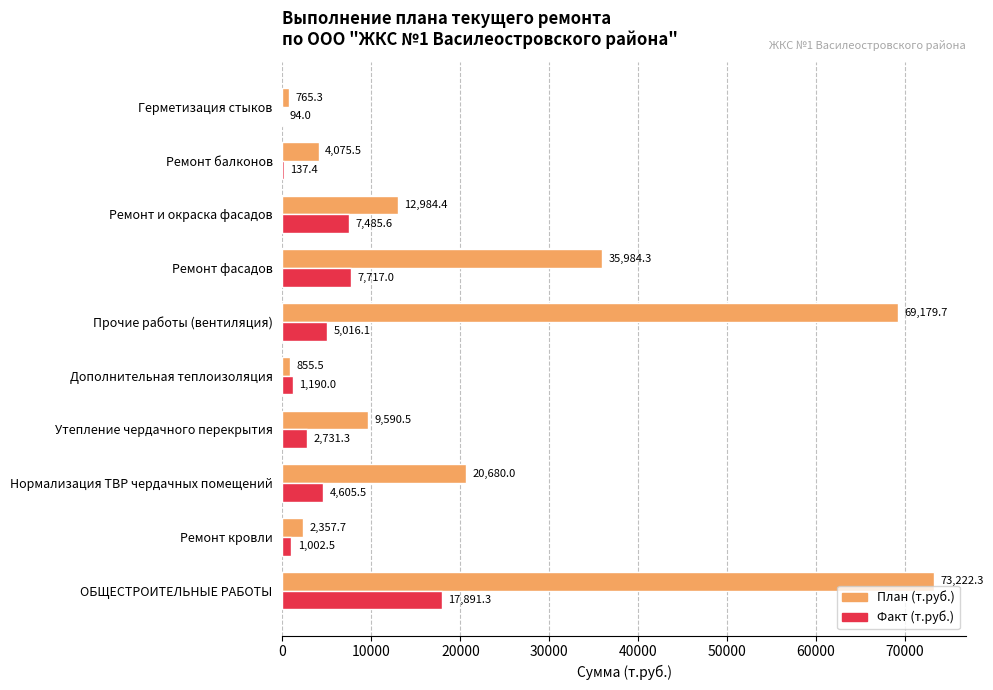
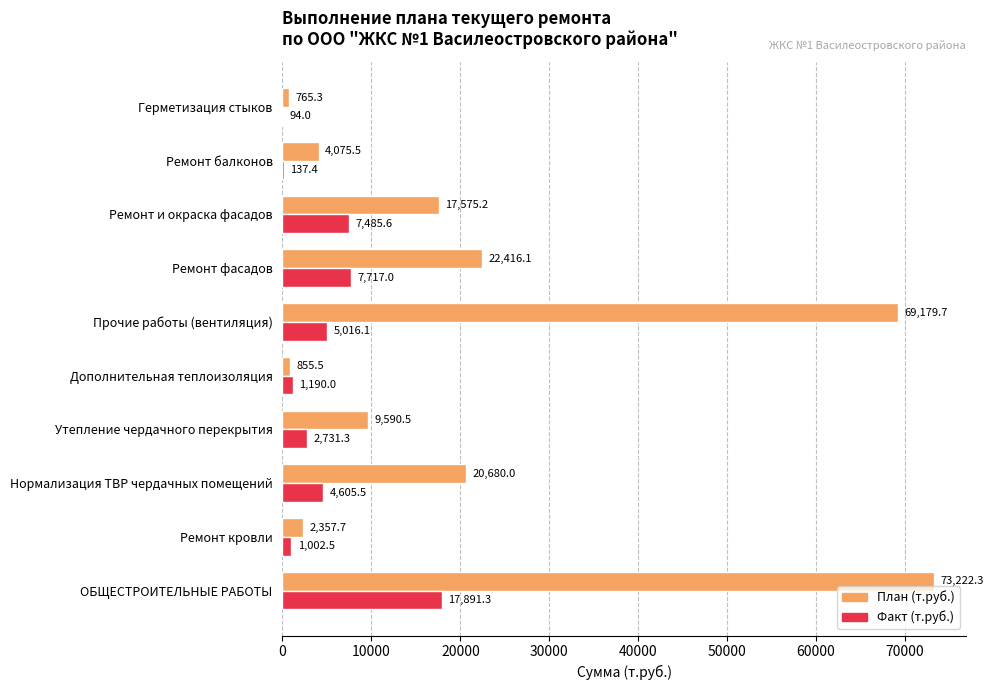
План (т.руб.), Ремонт и окраска фасадов: 12,984.4 -> 17,575.2
План (т.руб.), Ремонт фасадов: 35,984.3 -> 22,416.1
